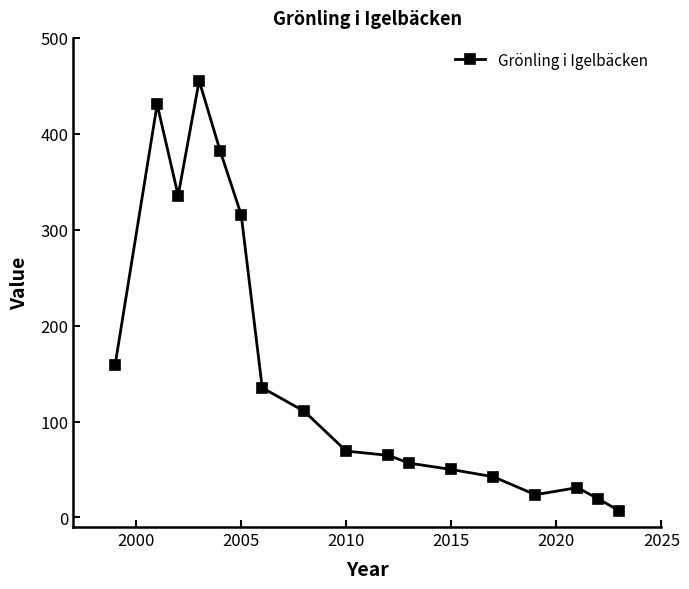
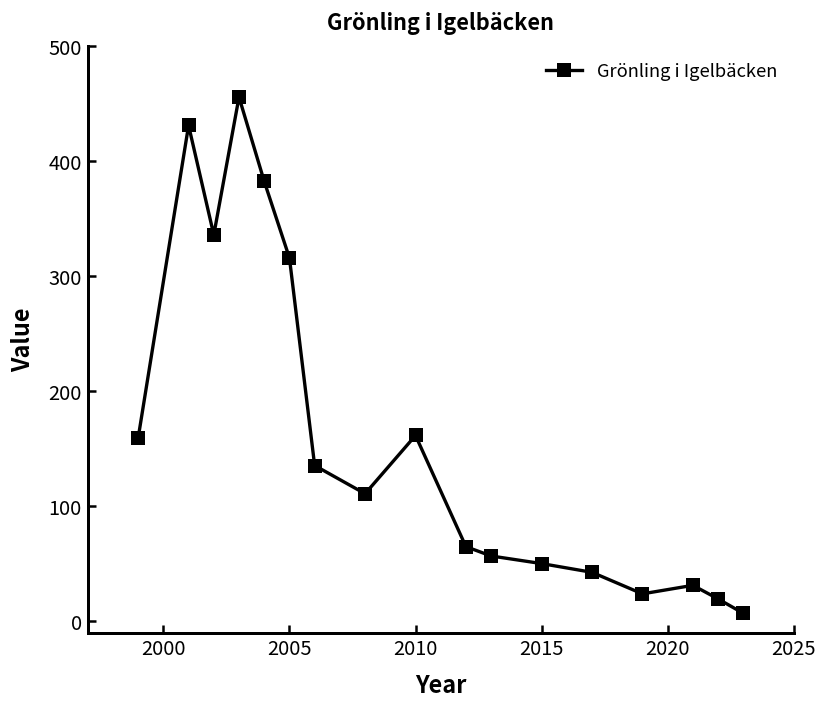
2010: 70 -> 160
